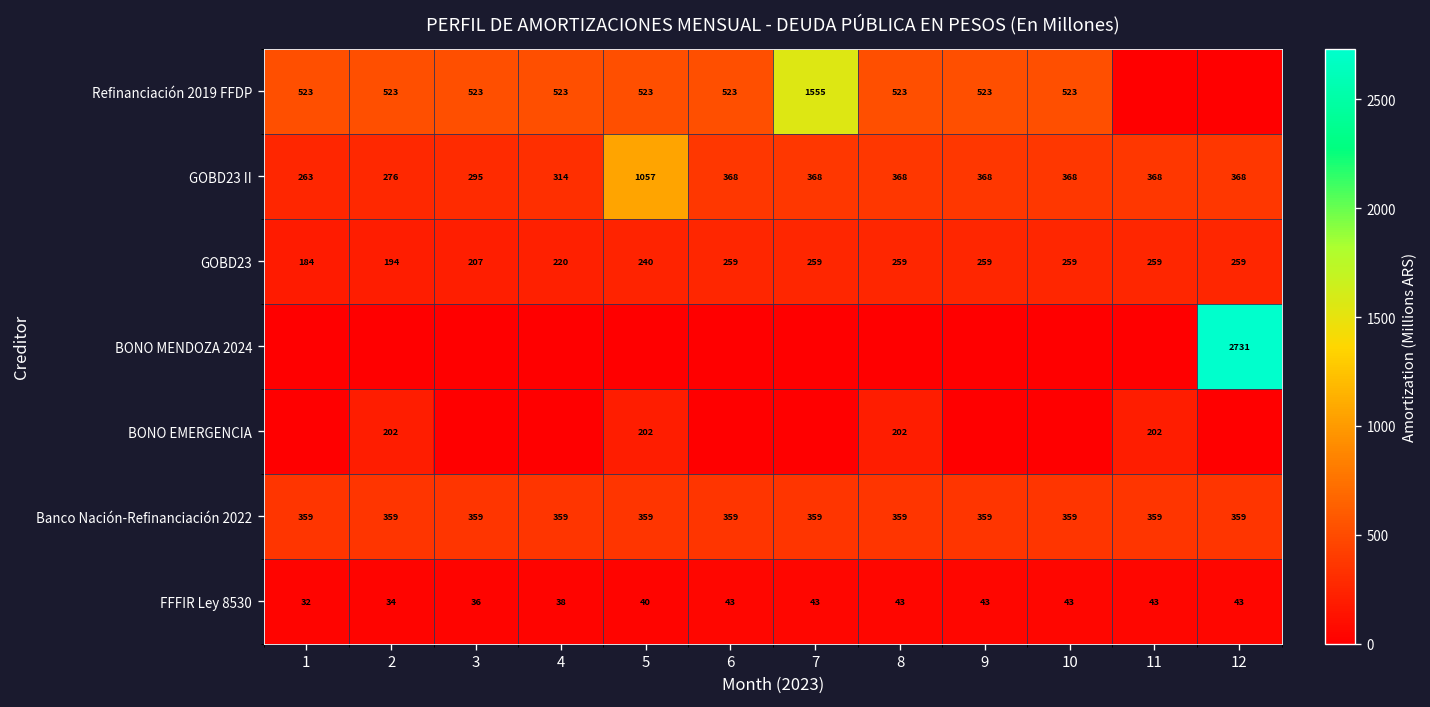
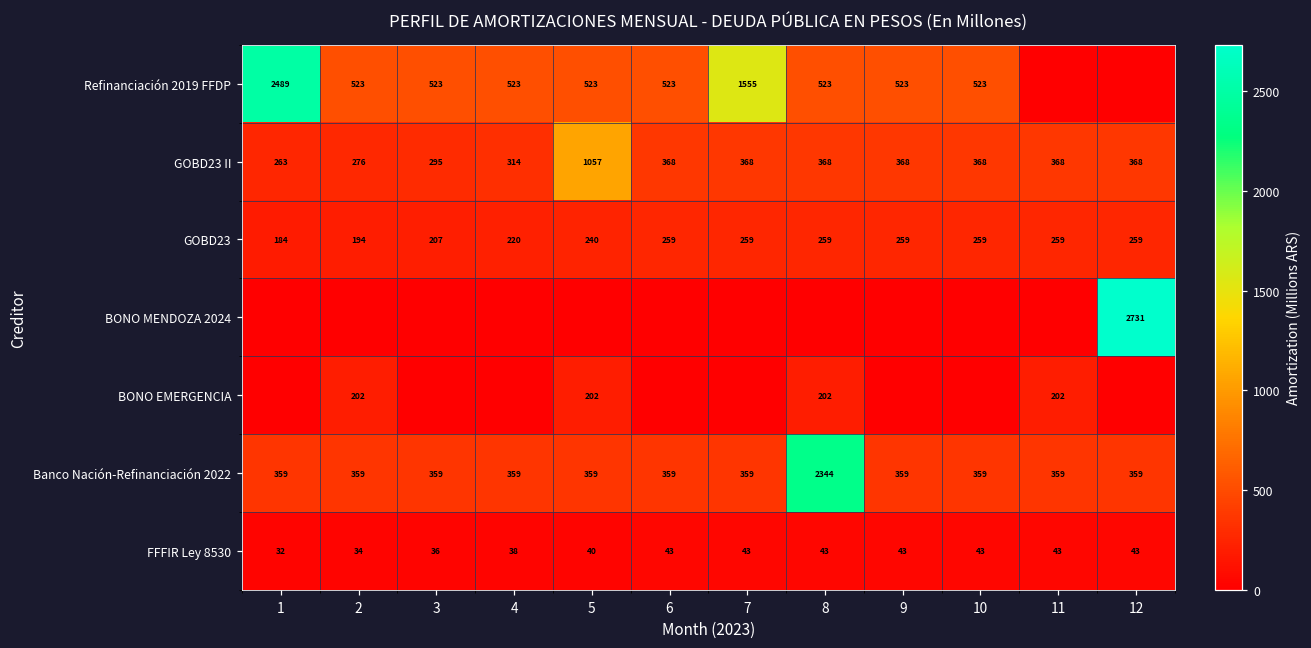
Refinanciación 2019 FFDP, 1: 523 -> 2489
Banco Nación-Refinanciación 2022, 8: 359 -> 2344
